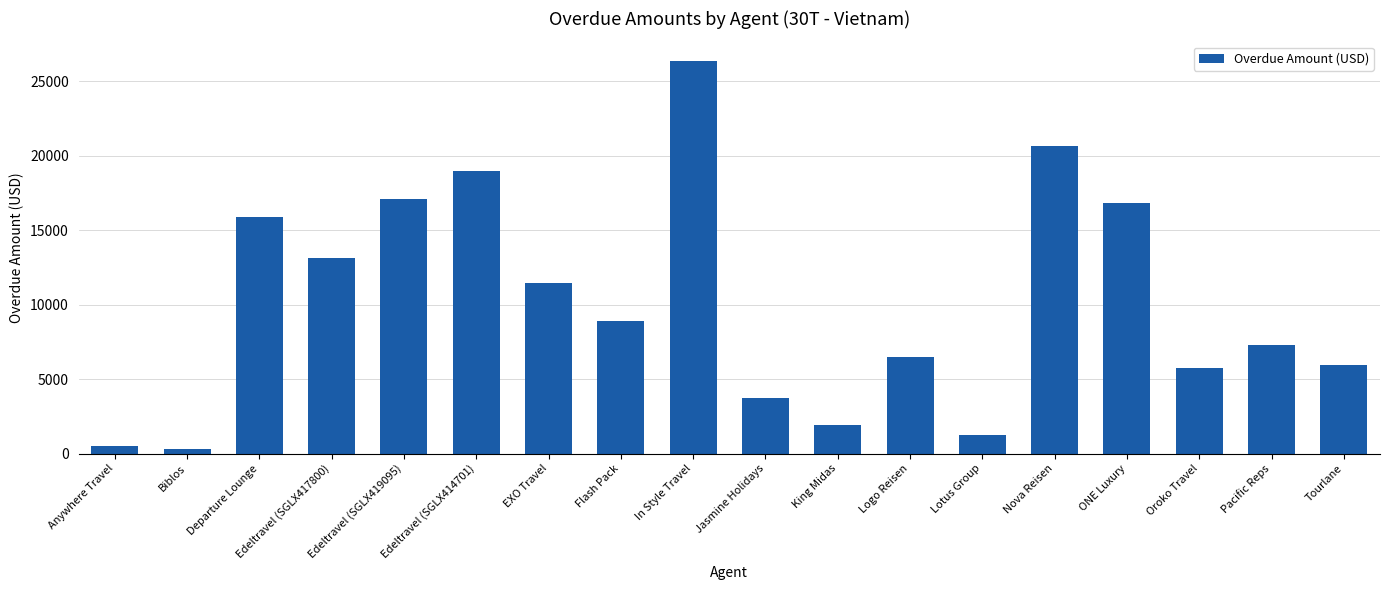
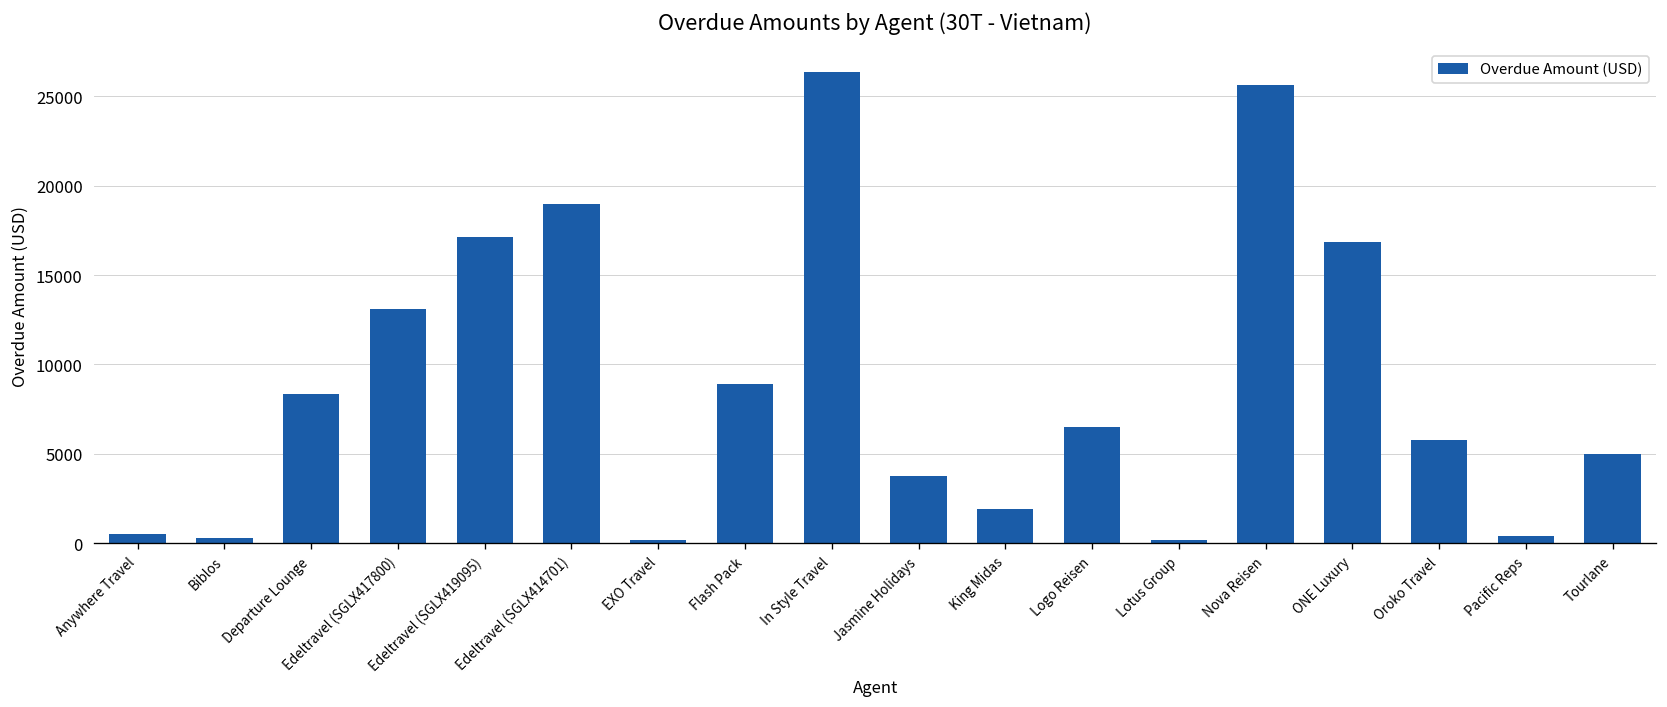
Departure Lounge: 15900 -> 8300
EXO Travel: 11500 -> 200
Lotus Group: 1300 -> 200
Nova Reisen: 20600 -> 25600
Pacific Reps: 7300 -> 400
Tourlane: 5900 -> 5000
